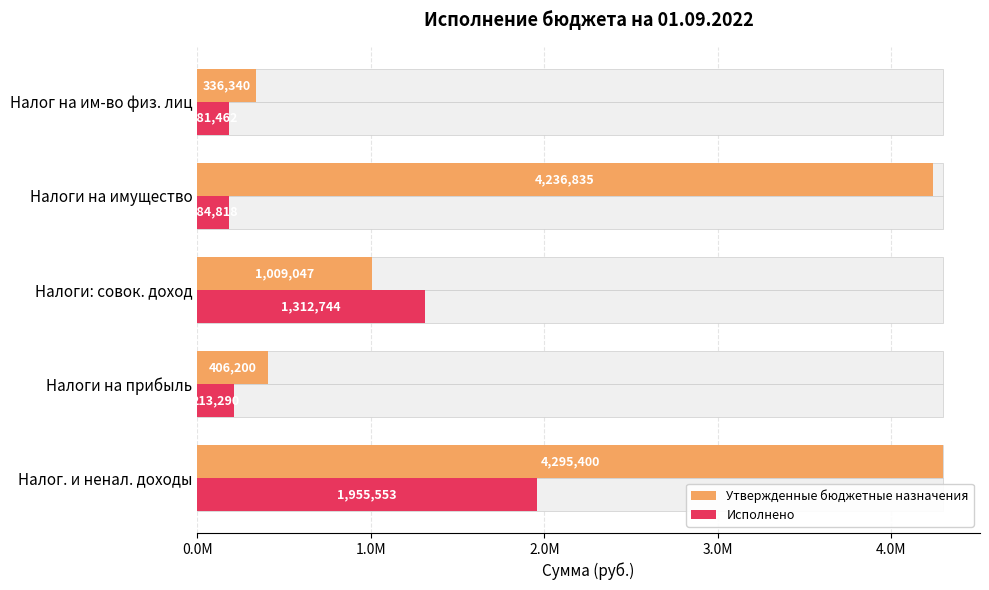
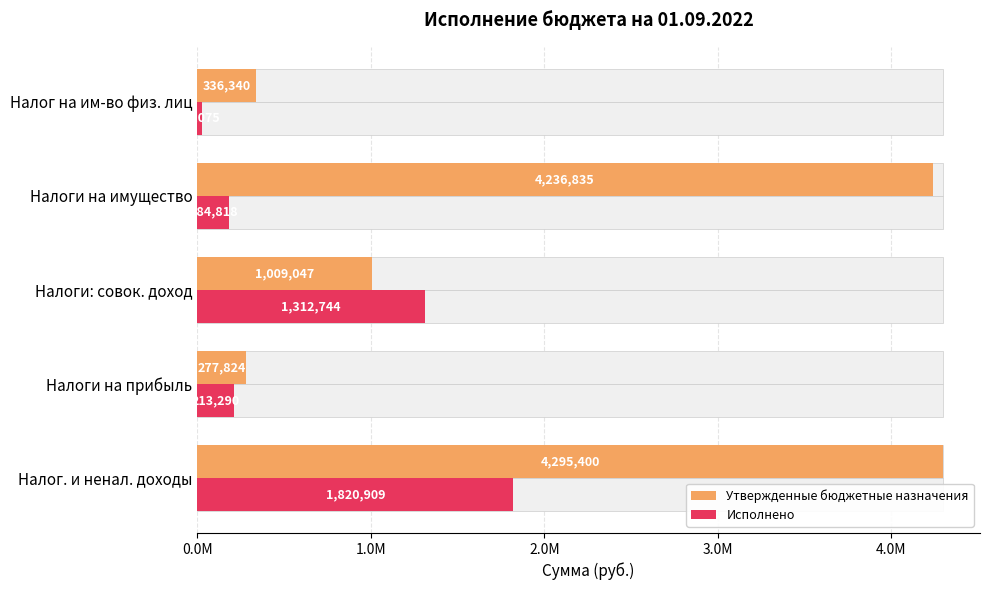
Исполнено, Налог на им-во физ. лиц: 180000 -> 30000
Утвержденные бюджетные назначения, Налоги на прибыль: 406,200 -> 277,824
Исполнено, Налог. и ненал. доходы: 1,955,553 -> 1,820,909
